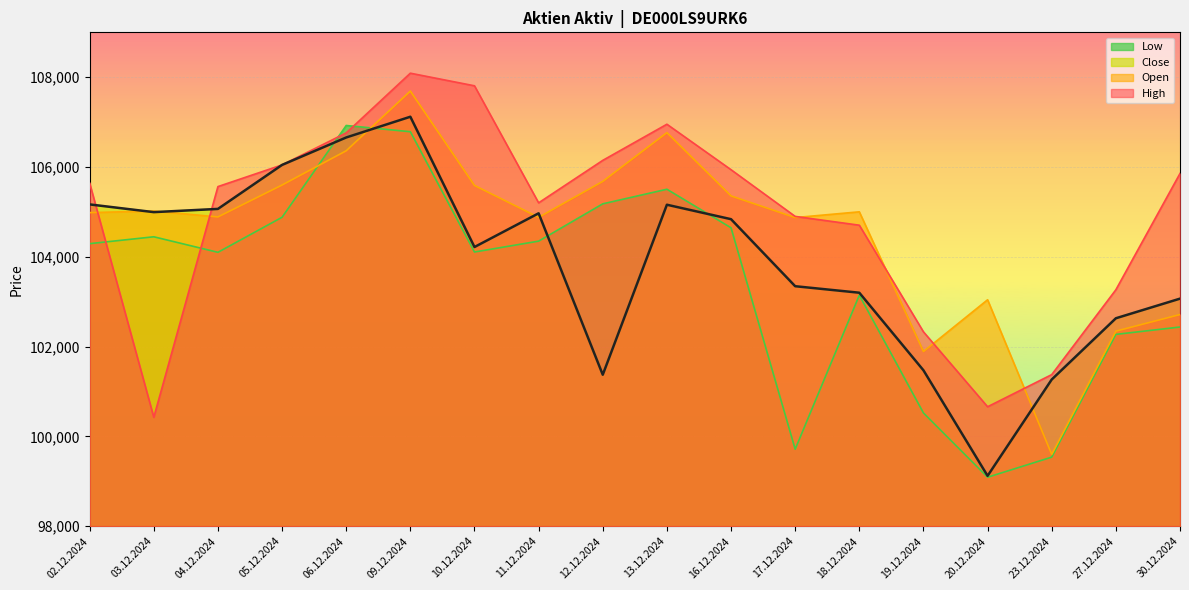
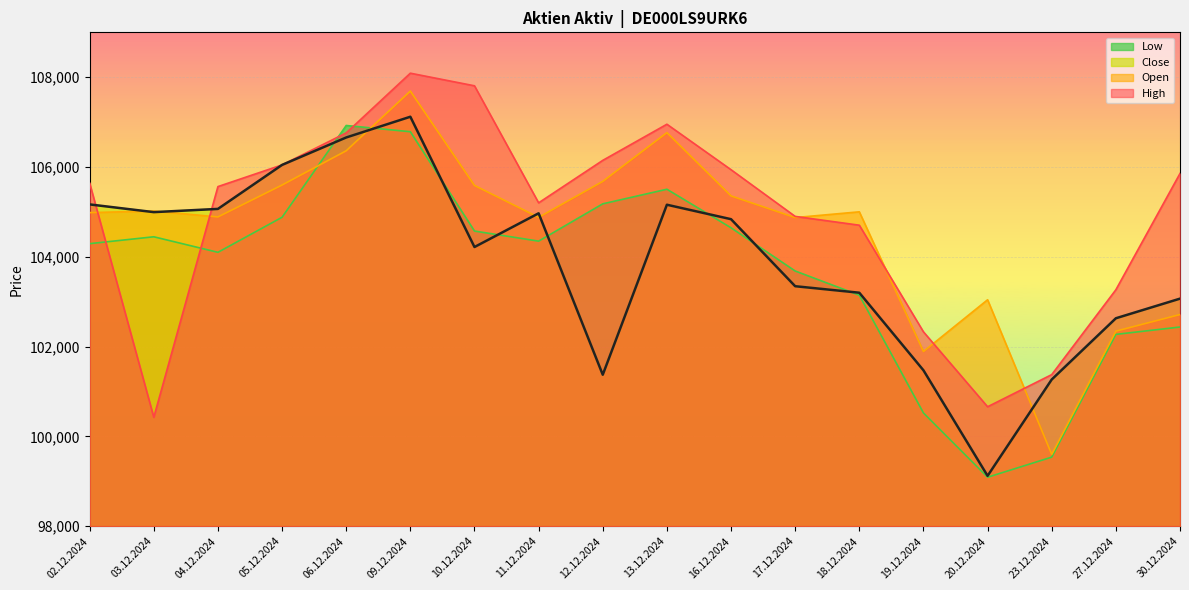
Low, 10.12.2024: 104,100 -> 104,600
Low, 17.12.2024: 99,700 -> 103,700
